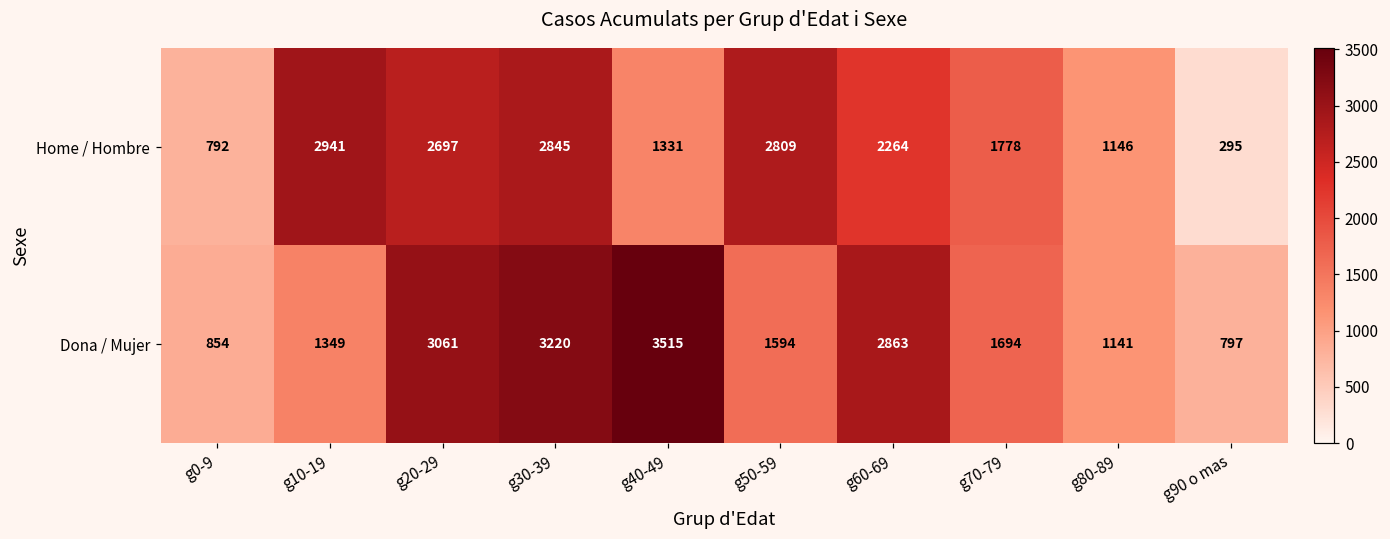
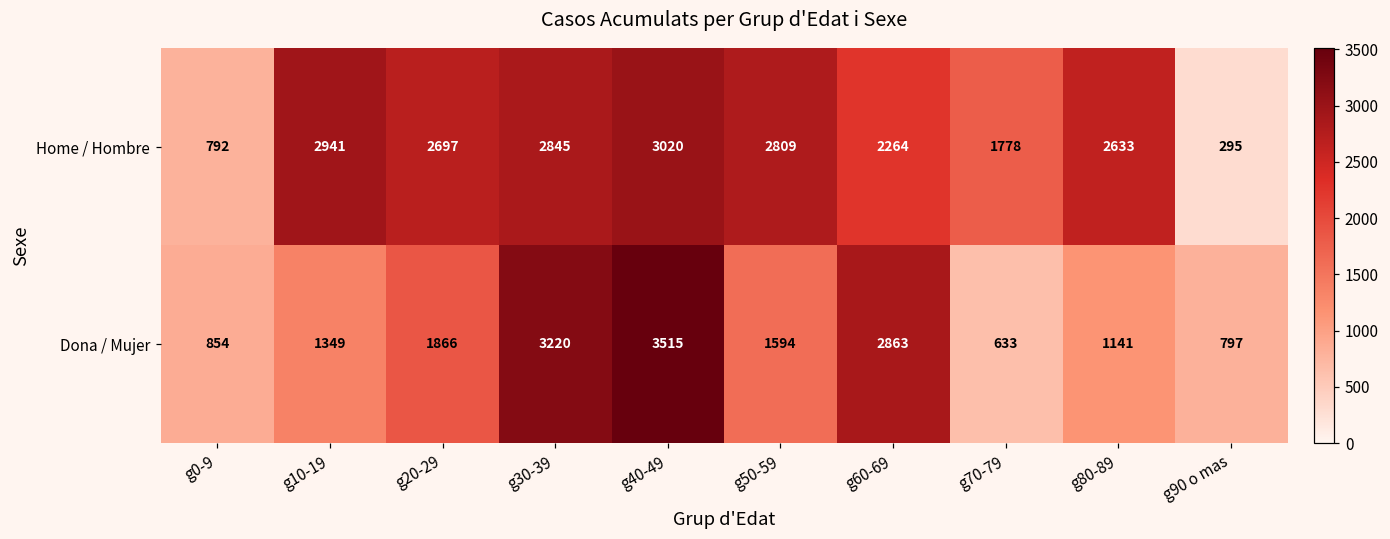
Home / Hombre, g40-49: 1331 -> 3020
Home / Hombre, g80-89: 1146 -> 2633
Dona / Mujer, g20-29: 3061 -> 1866
Dona / Mujer, g70-79: 1694 -> 633
